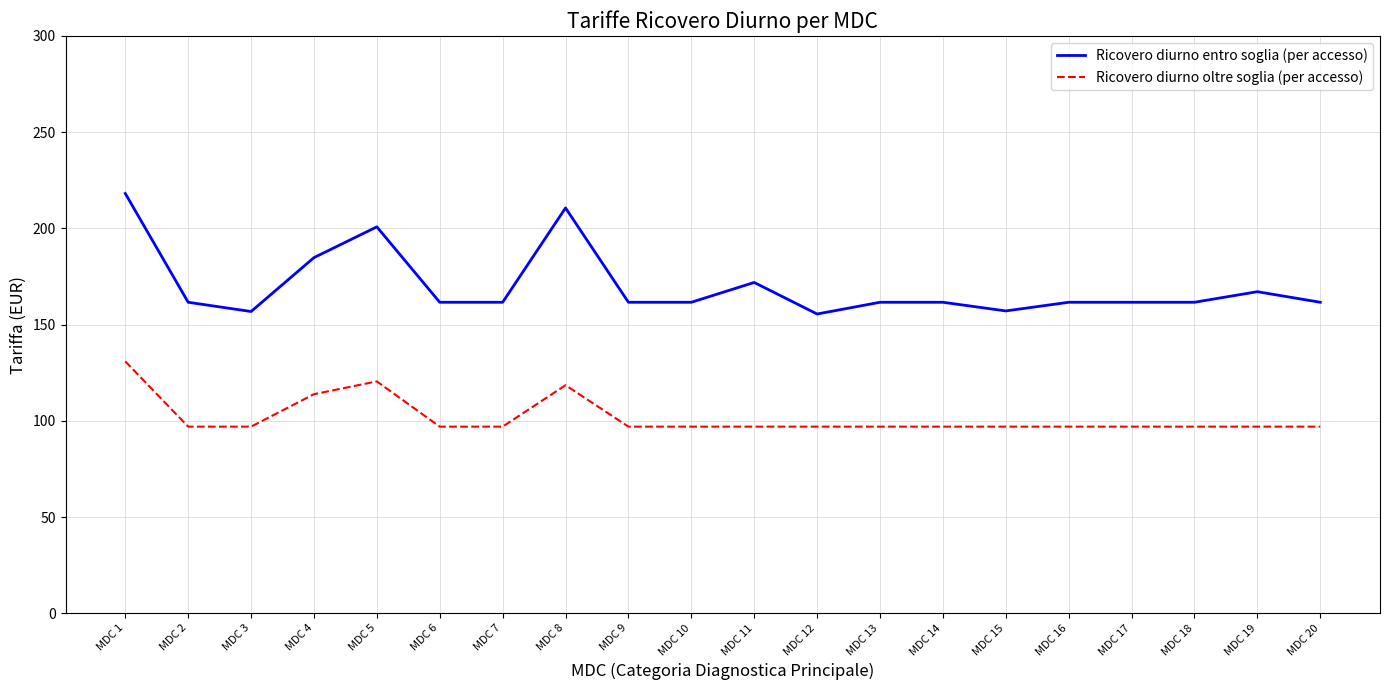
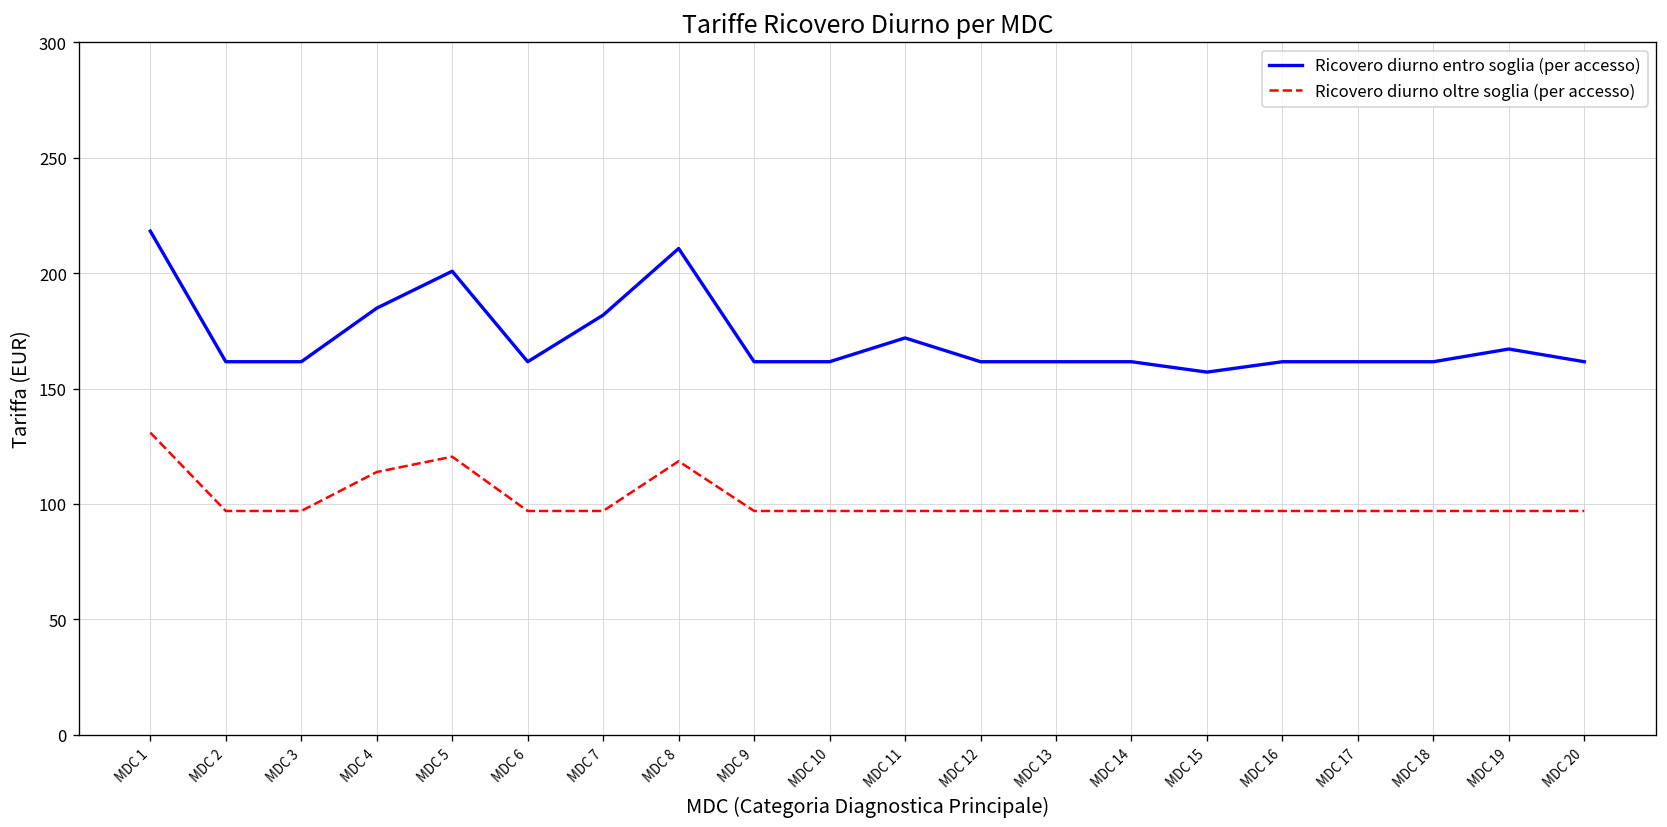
Ricovero diurno entro soglia (per accesso), MDC 3: 157 -> 162
Ricovero diurno entro soglia (per accesso), MDC 7: 162 -> 182
Ricovero diurno entro soglia (per accesso), MDC 12: 156 -> 162
